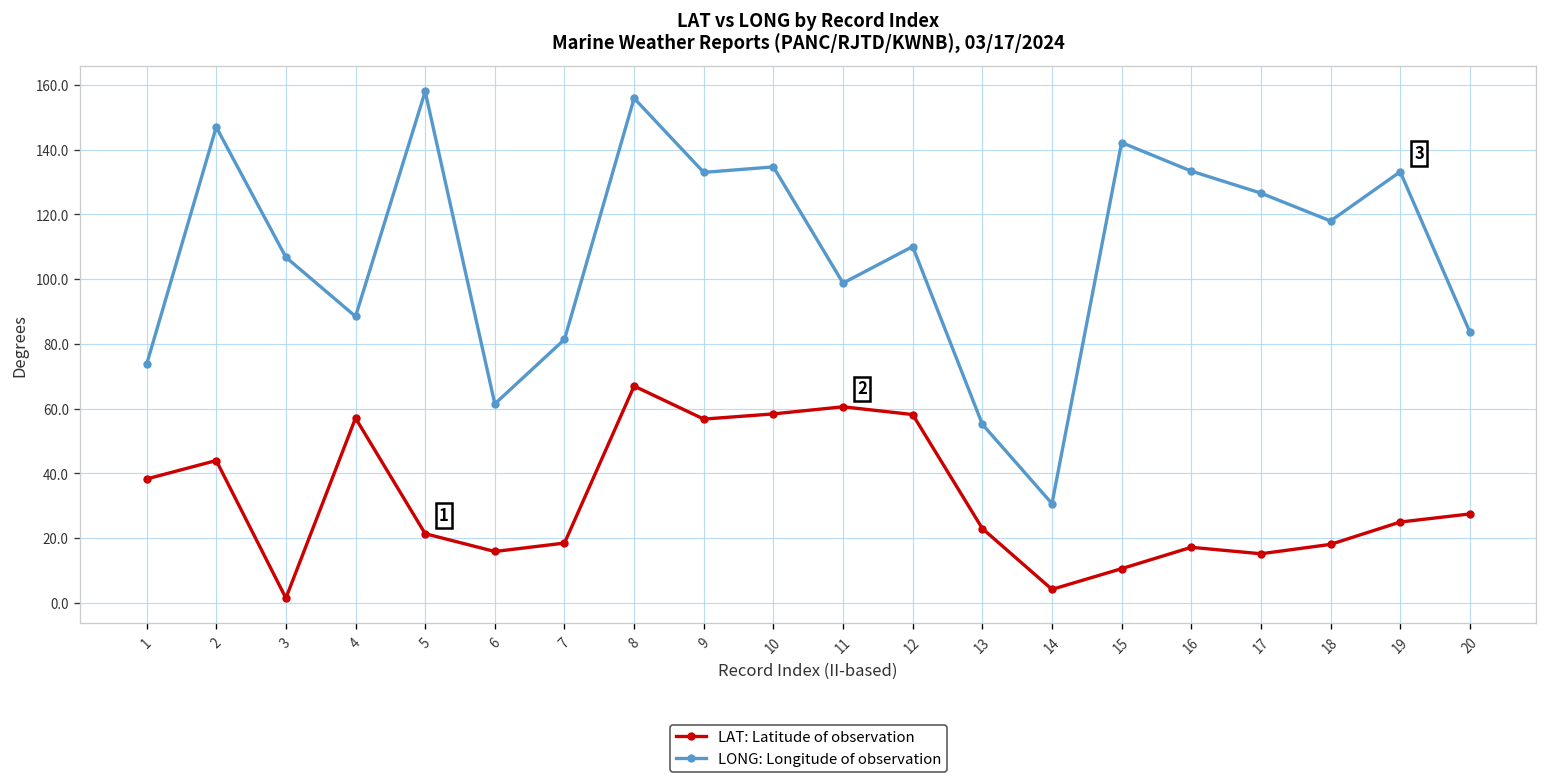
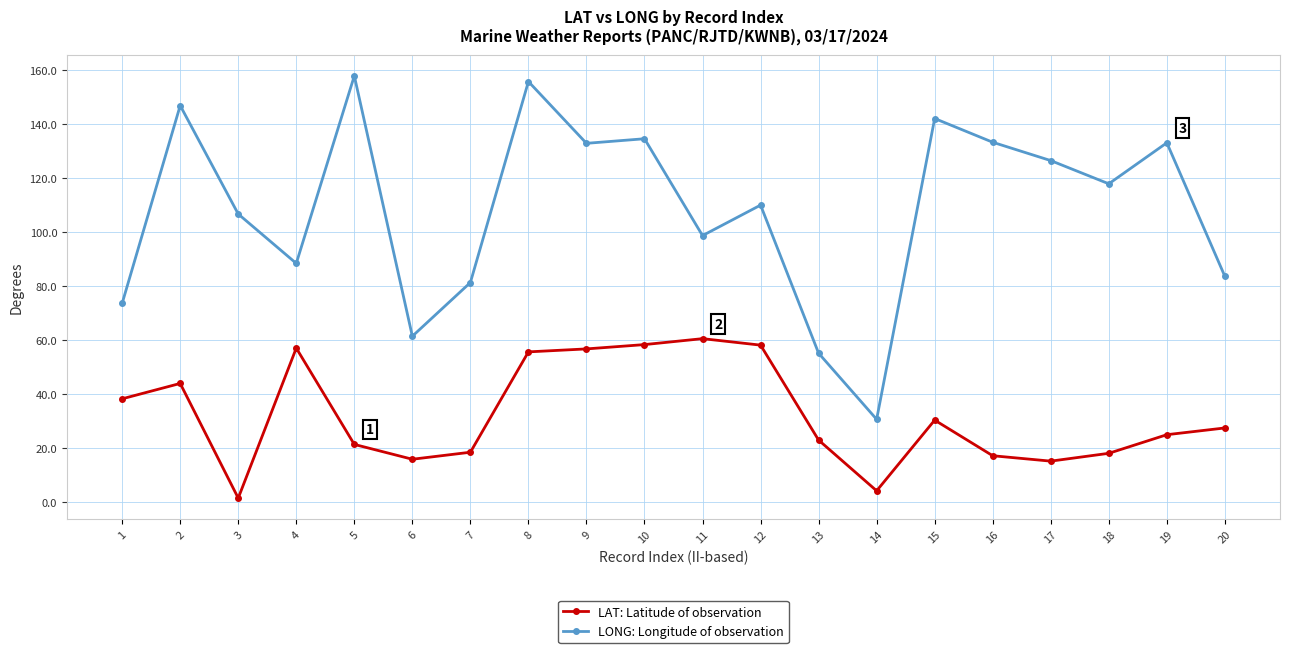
LAT: Latitude of observation, 8: 67 -> 56
LAT: Latitude of observation, 15: 11 -> 30
